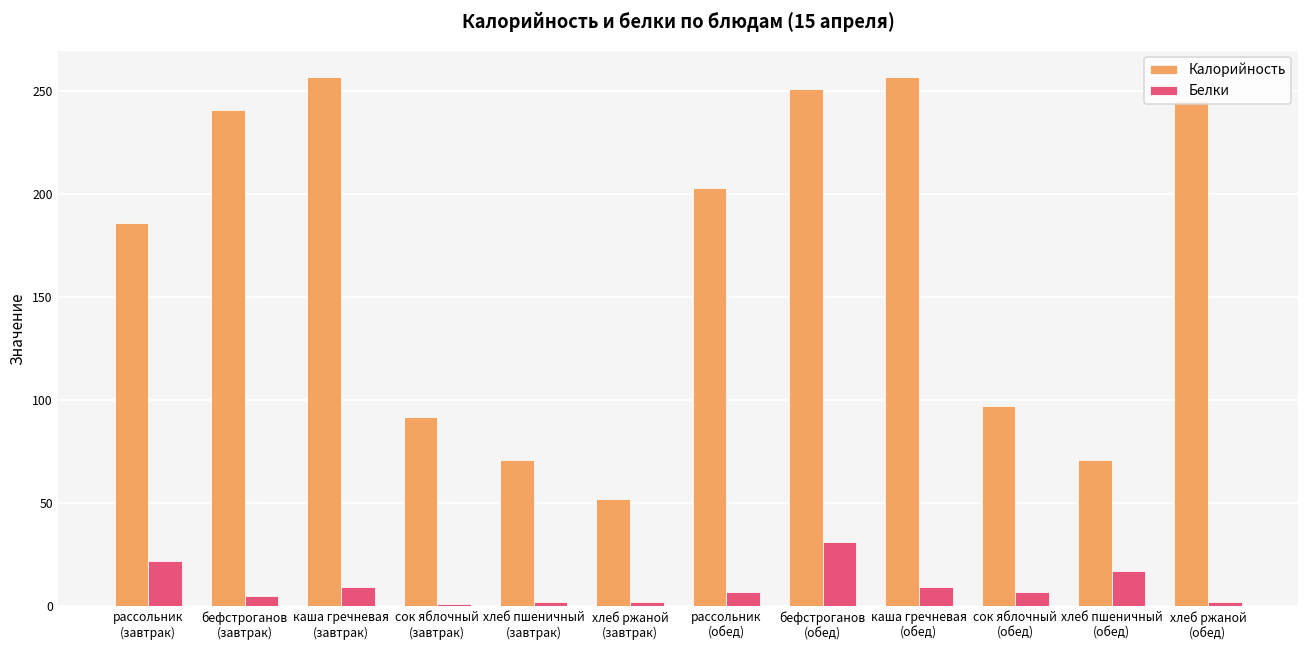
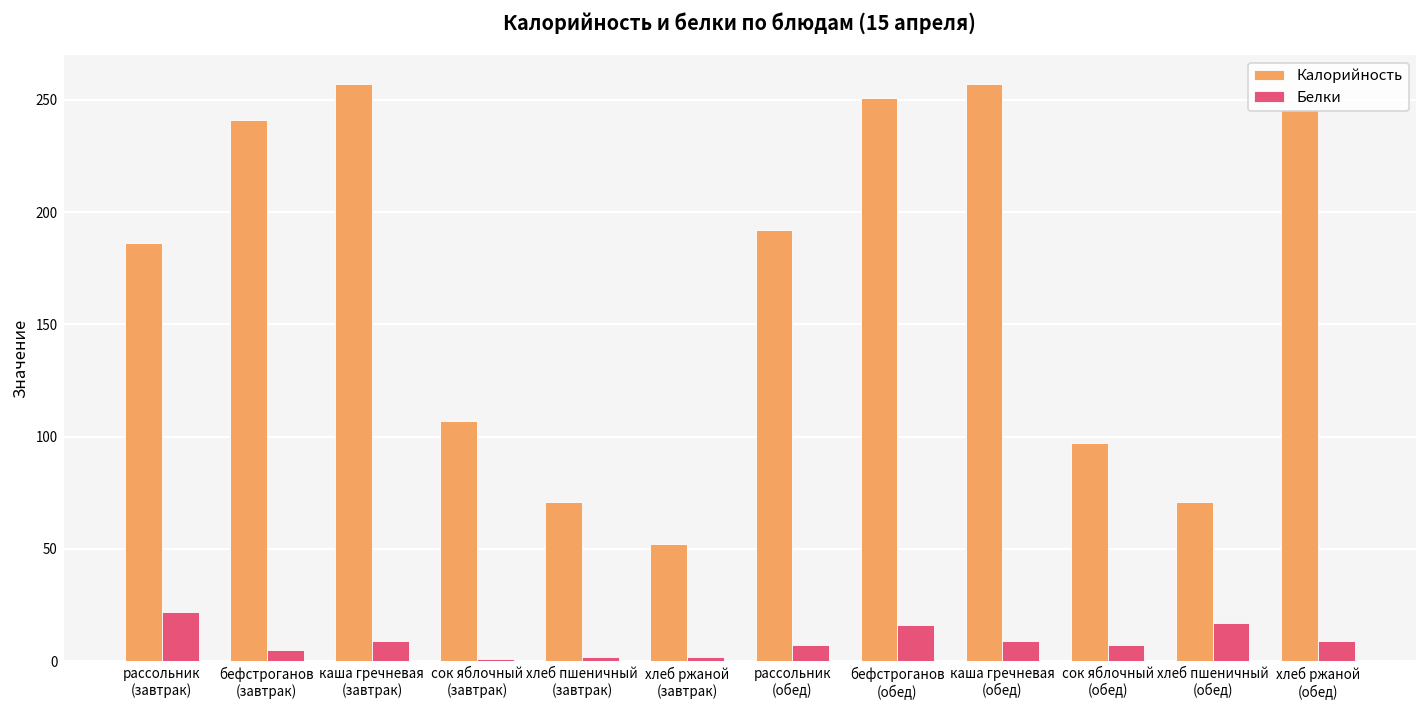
Калорийность, сок яблочный (завтрак): 92 -> 107
Калорийность, рассольник (обед): 203 -> 192
Белки, бефстроганов (обед): 31 -> 16
Белки, хлеб ржаной (обед): 2 -> 9
